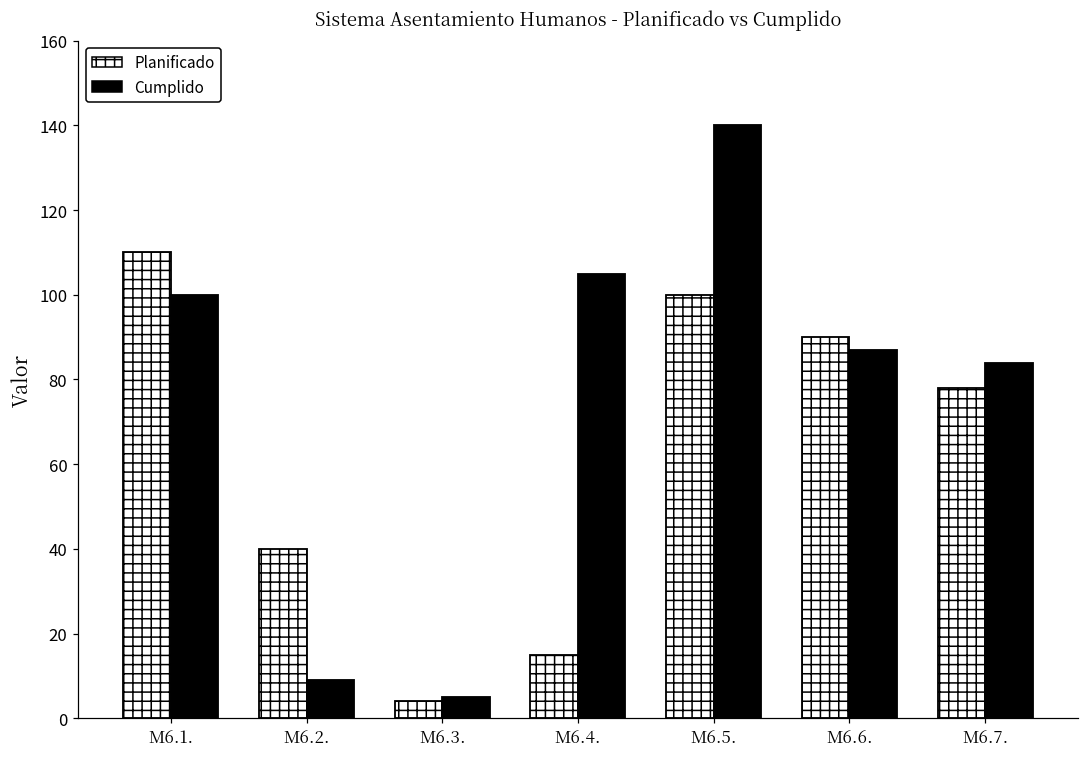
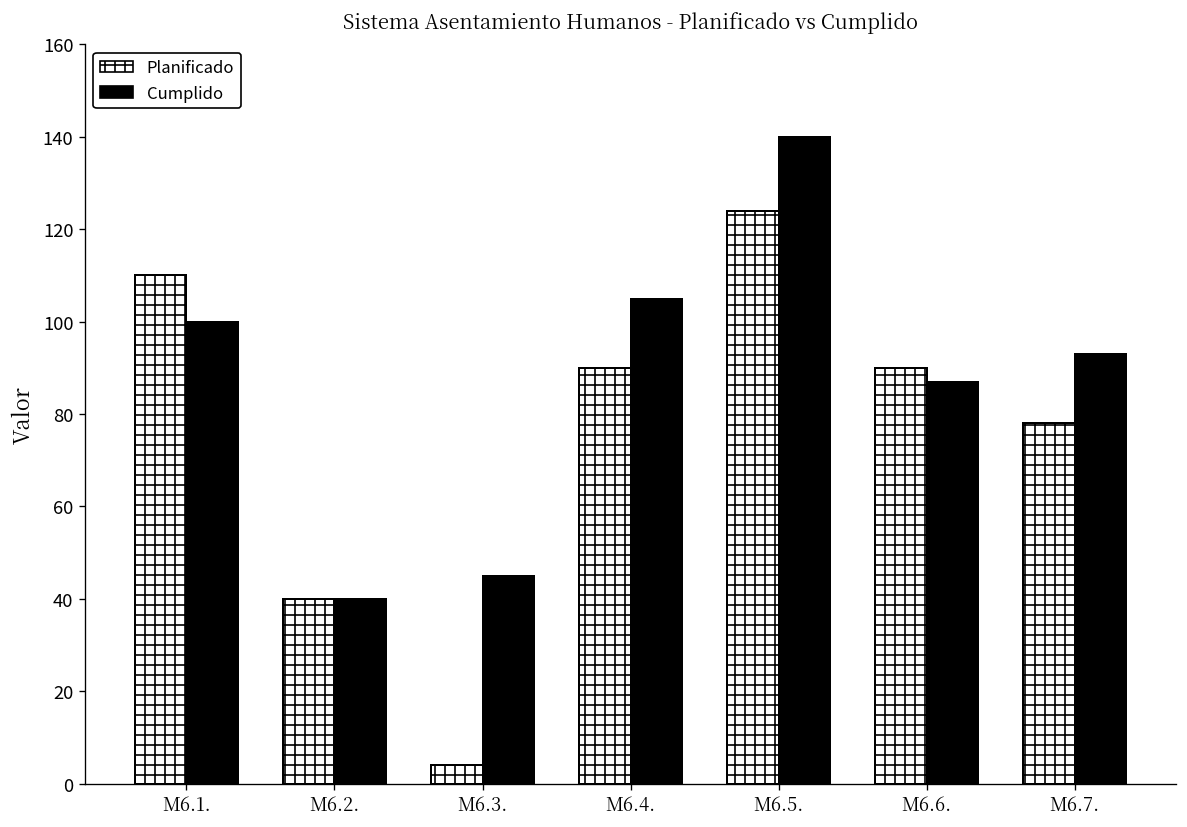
Cumplido, M6.2.: 9 -> 40
Cumplido, M6.3.: 5 -> 45
Planificado, M6.4.: 15 -> 90
Planificado, M6.5.: 100 -> 124
Cumplido, M6.7.: 84 -> 93
